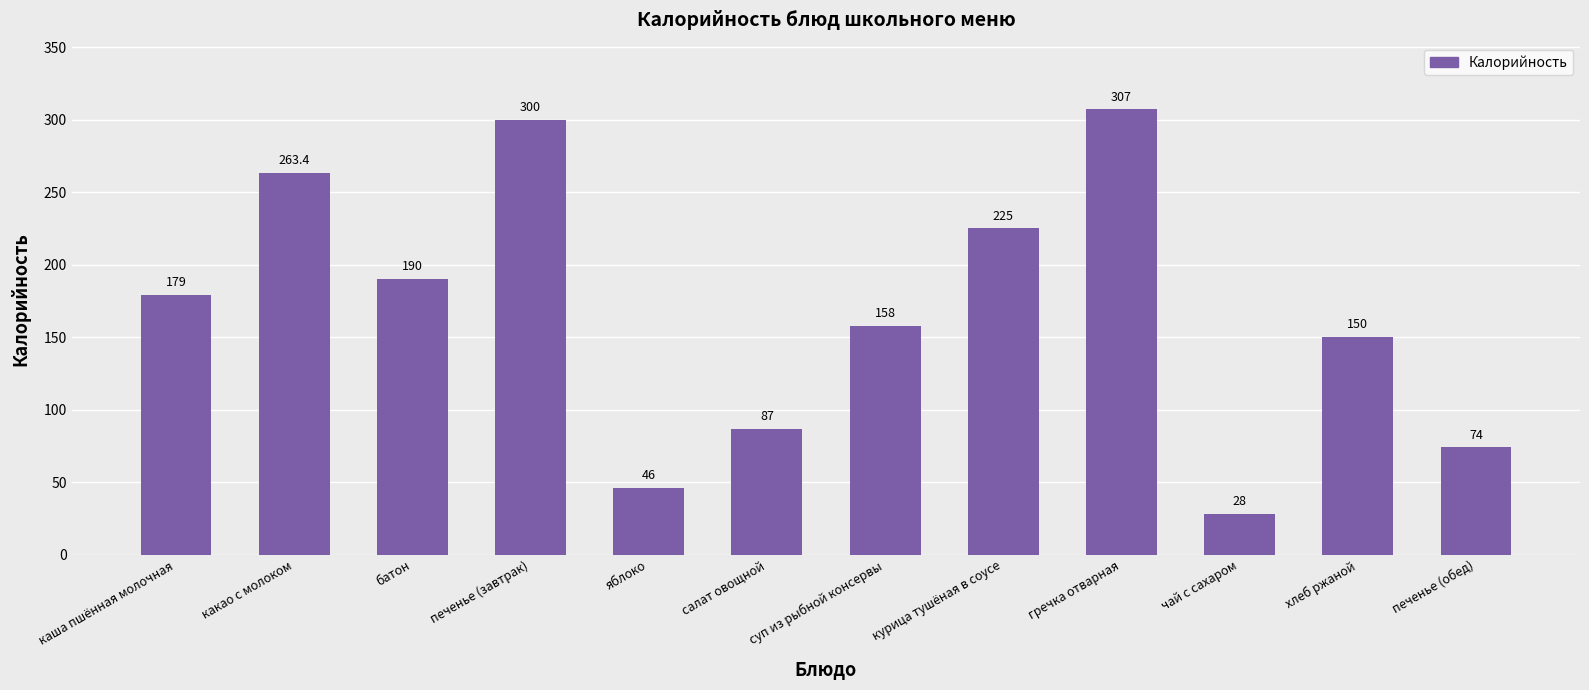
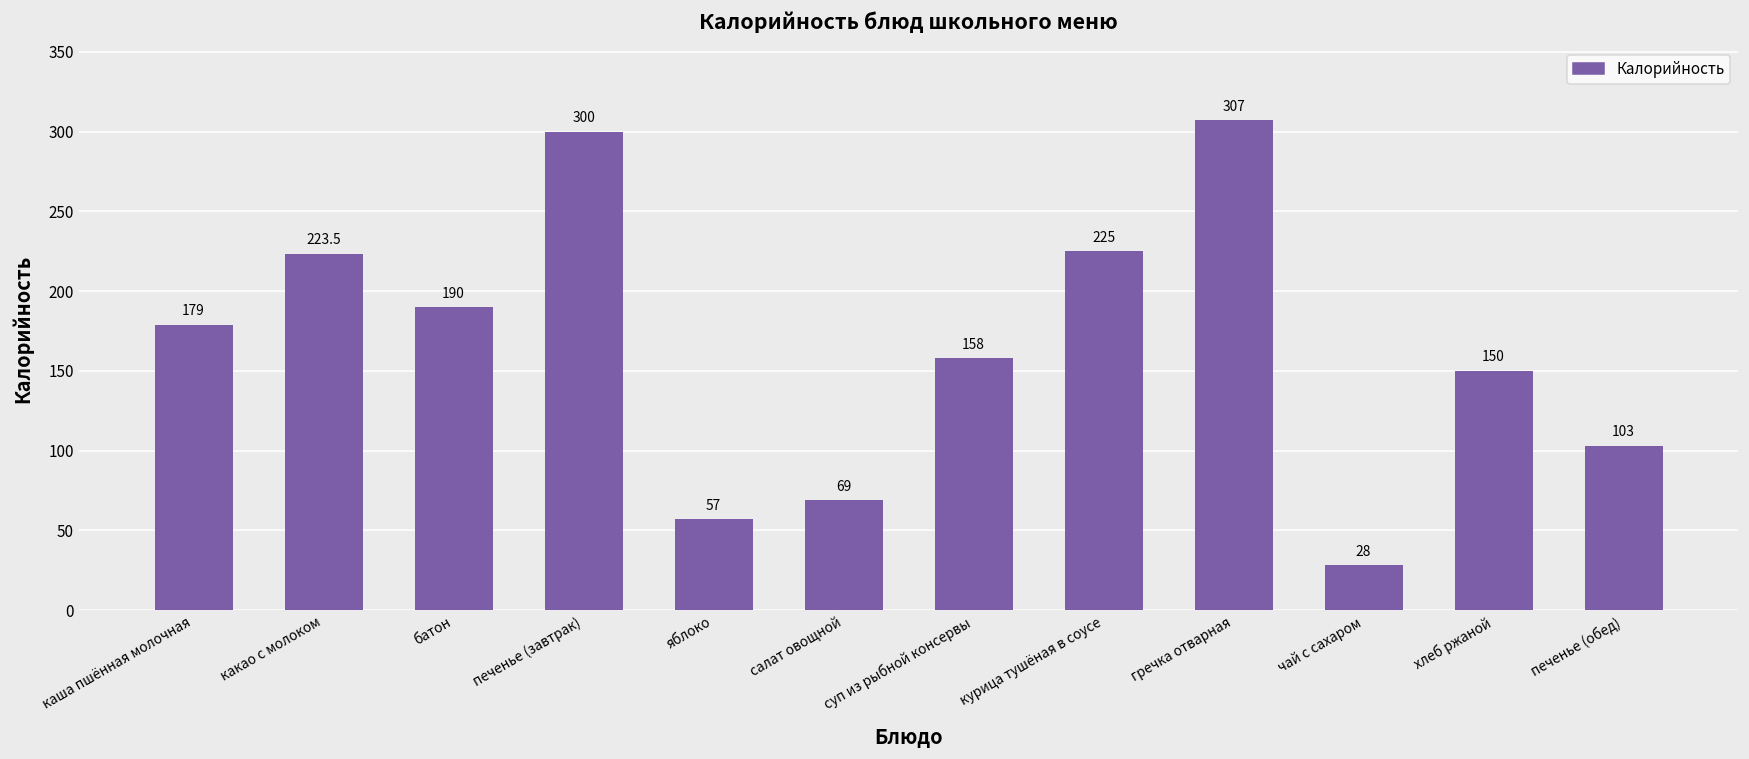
какао с молоком: 263.4 -> 223.5
яблоко: 46 -> 57
салат овощной: 87 -> 69
печенье (обед): 74 -> 103
